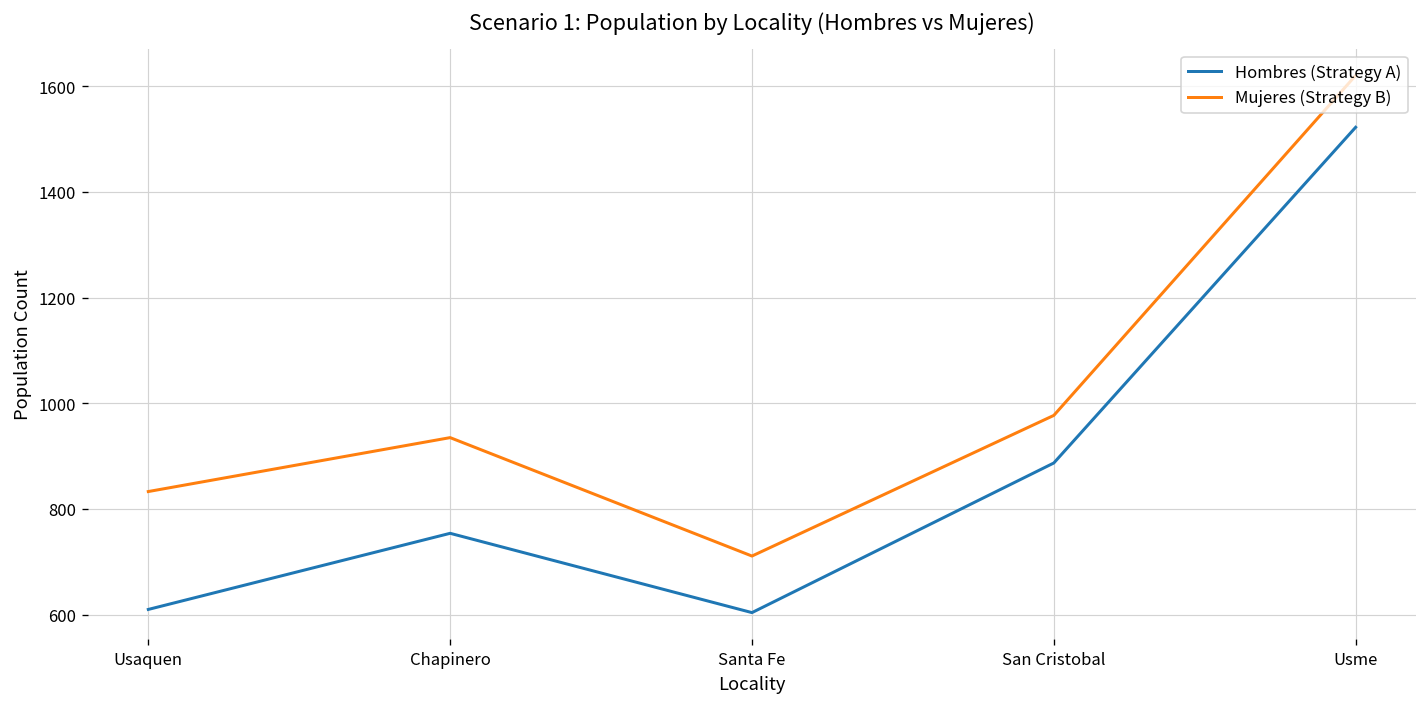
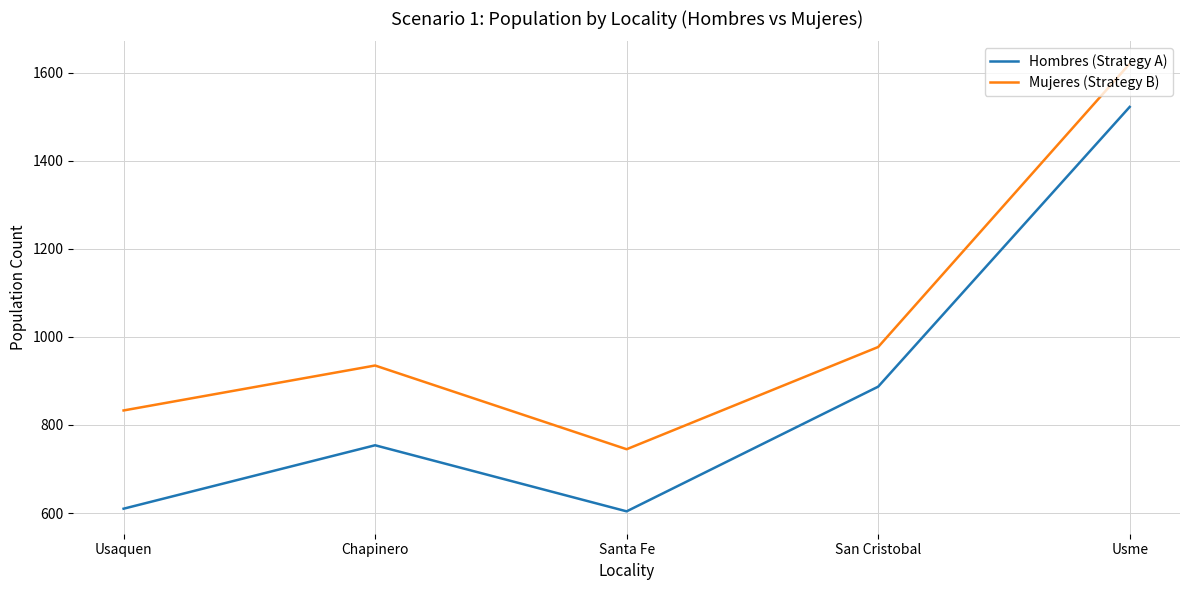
Mujeres (Strategy B), Santa Fe: 710 -> 750
